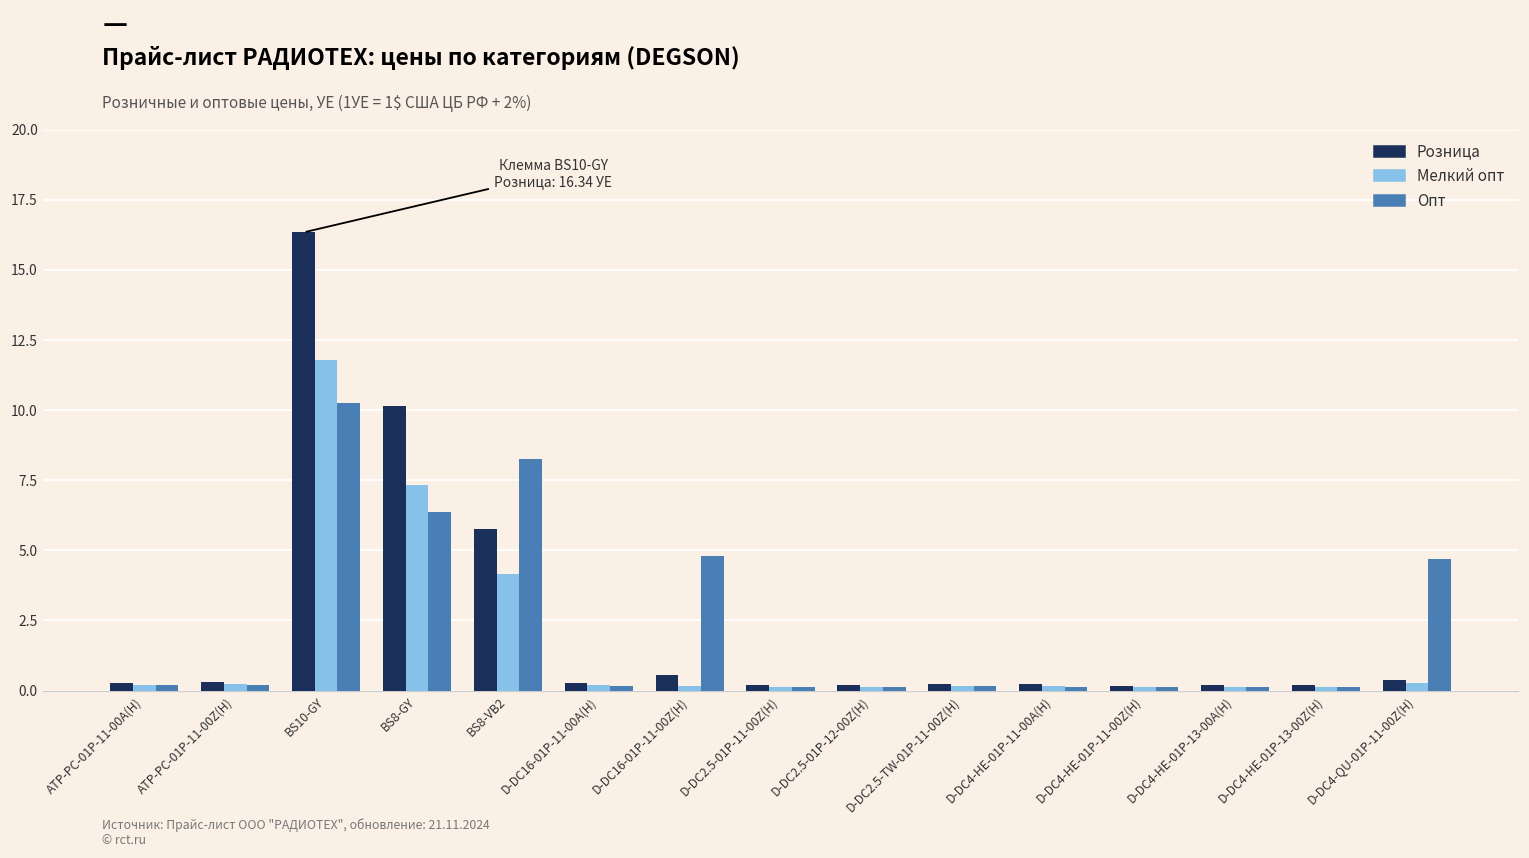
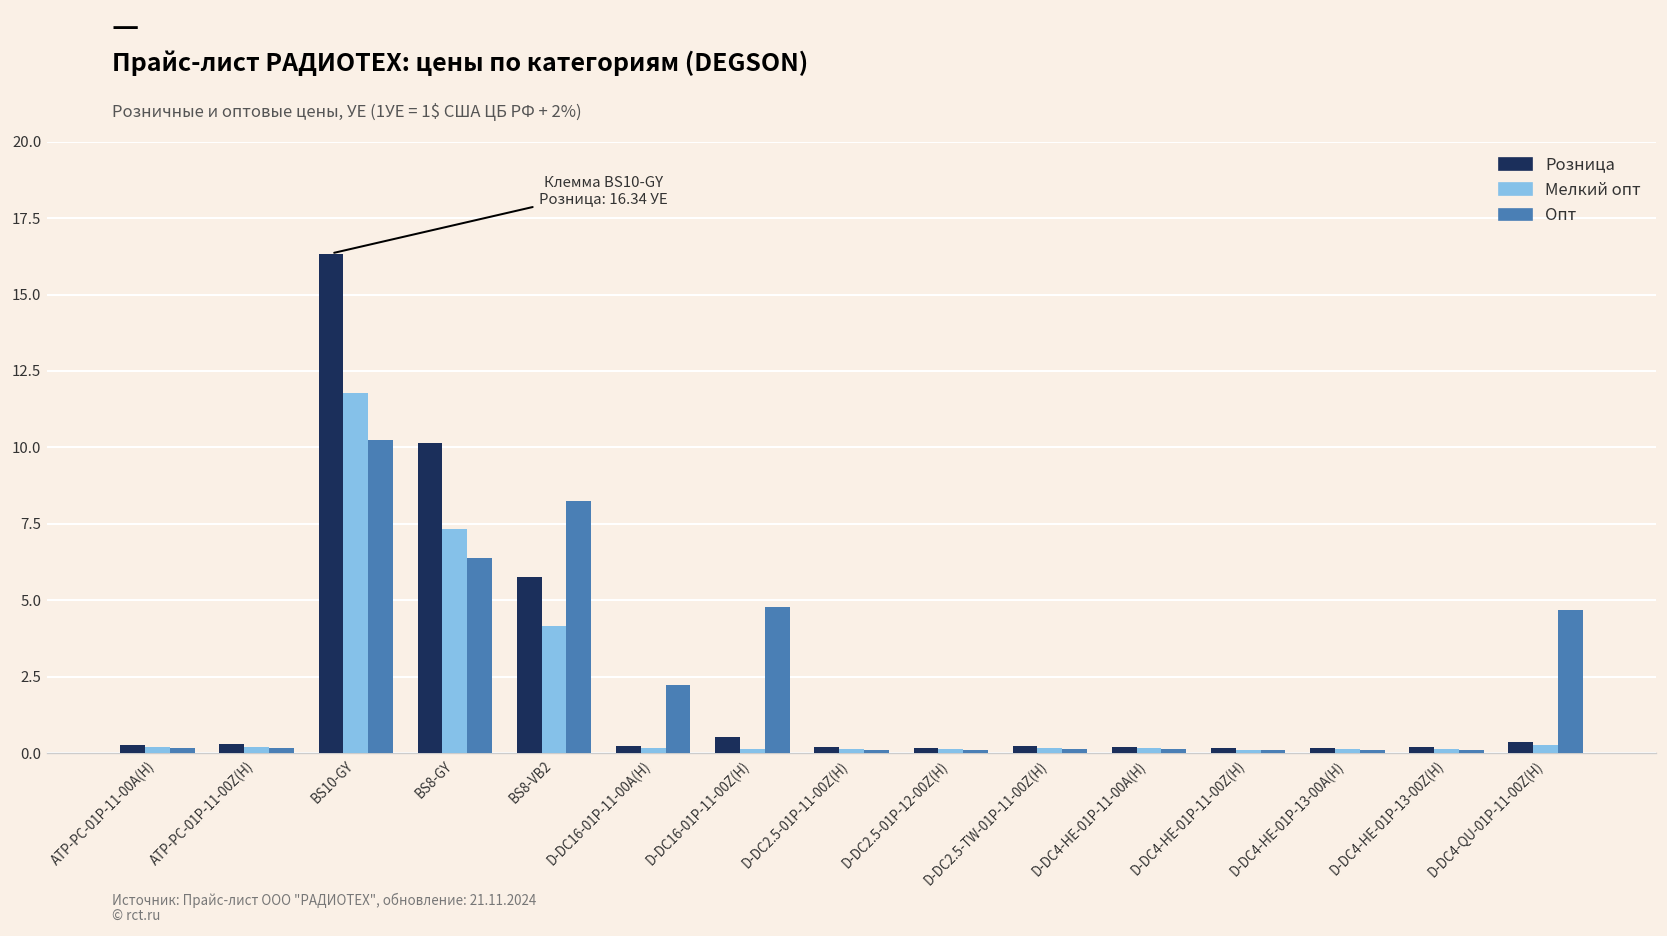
Опт, D-DC16-01P-11-00A(H): 0.2 -> 2.2
